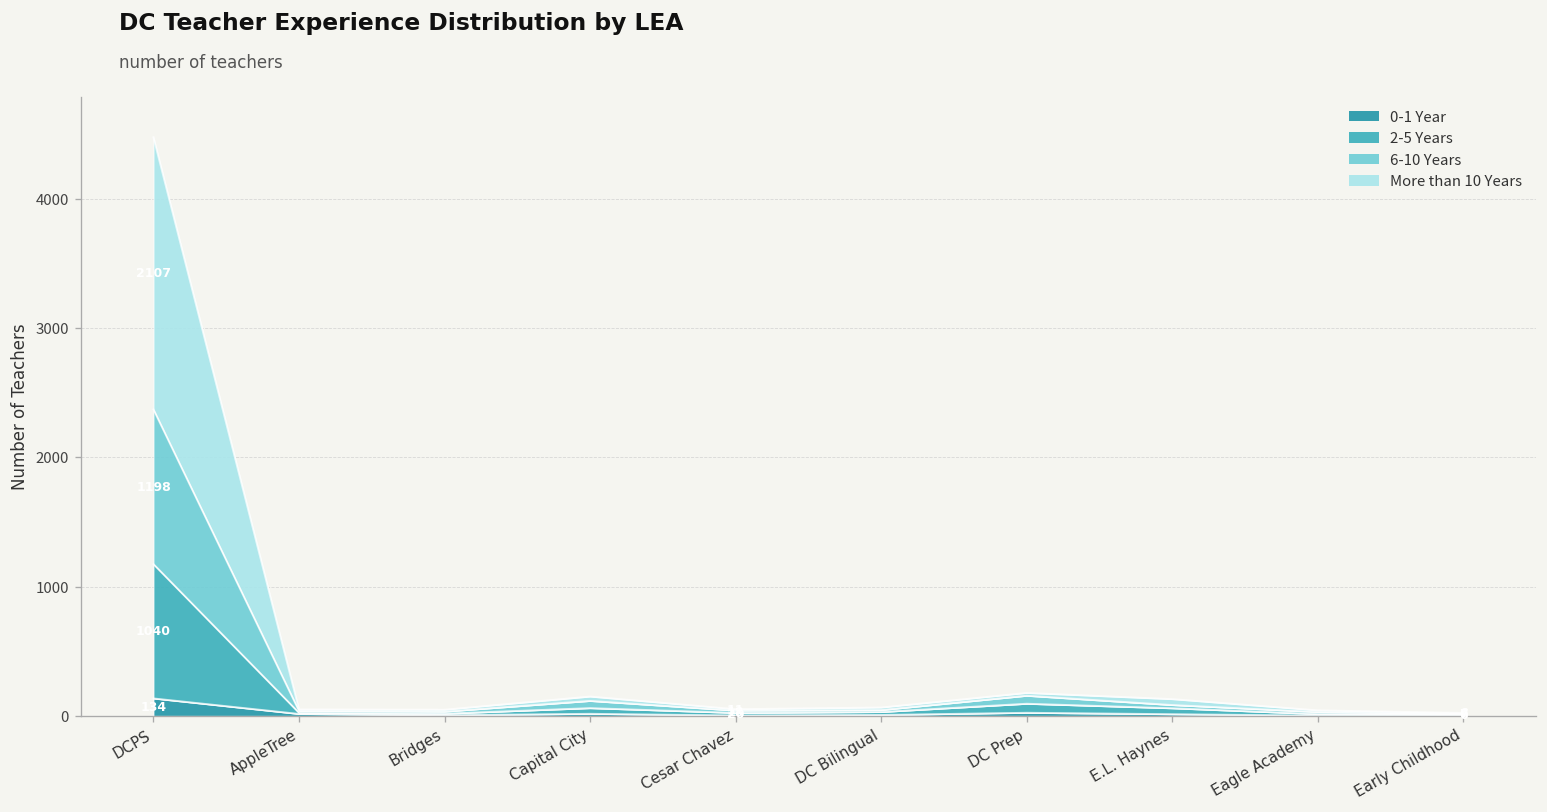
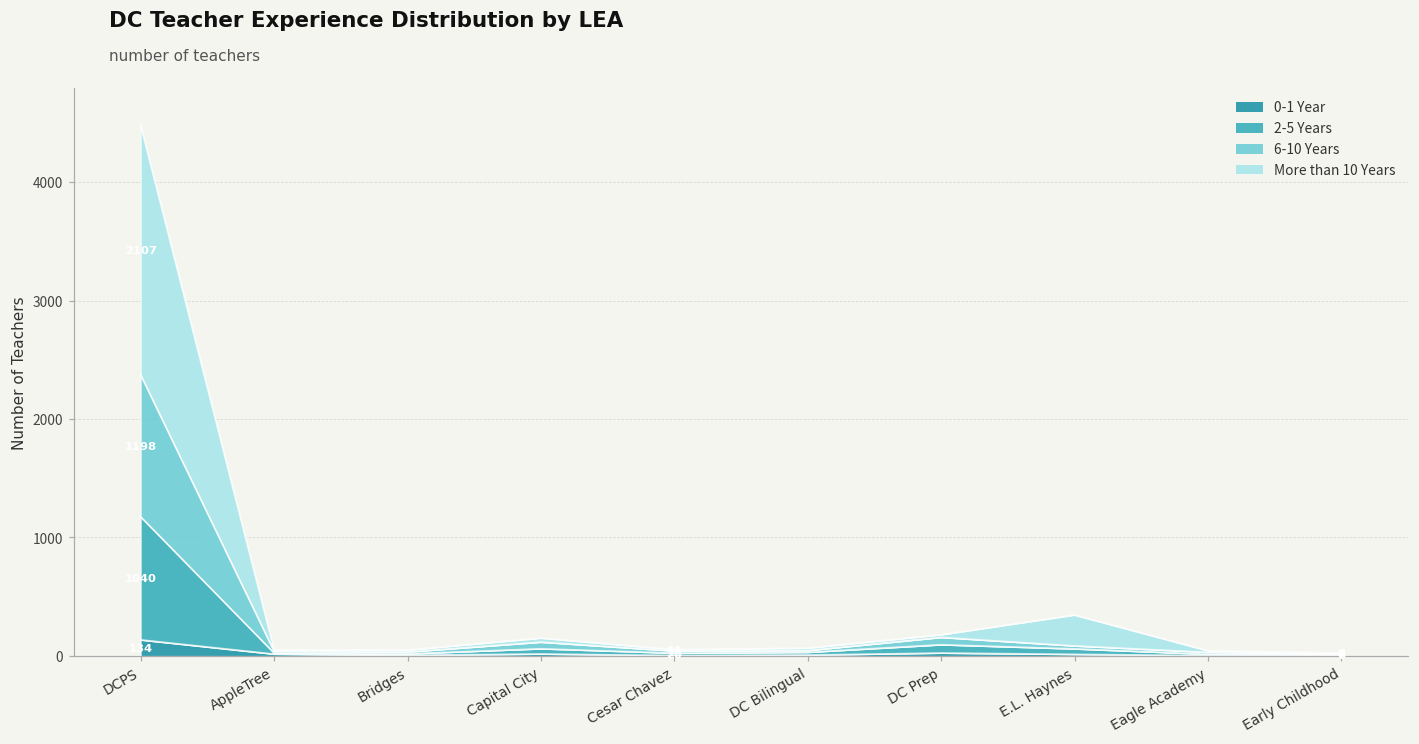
More than 10 Years, E.L. Haynes: 50 -> 260
